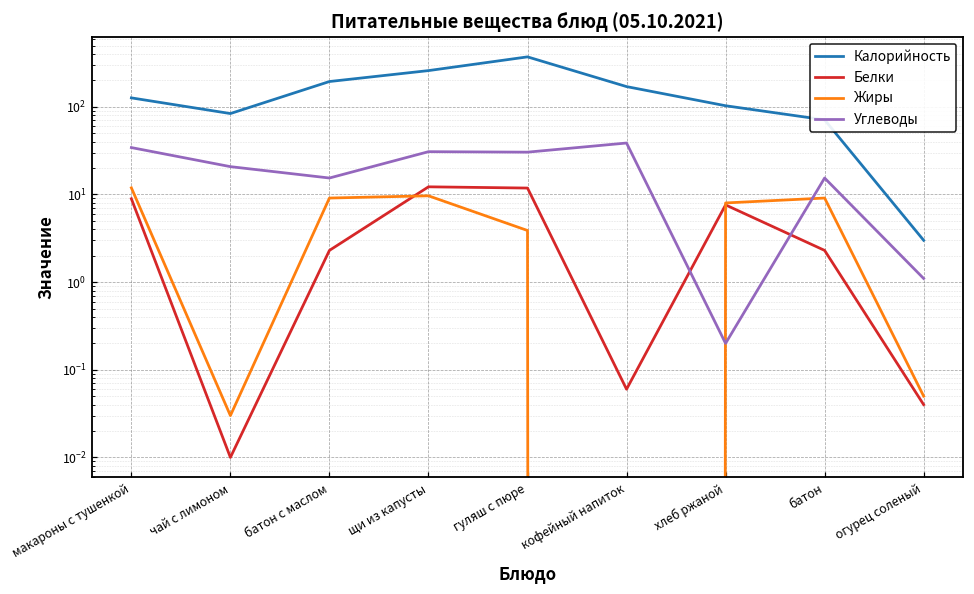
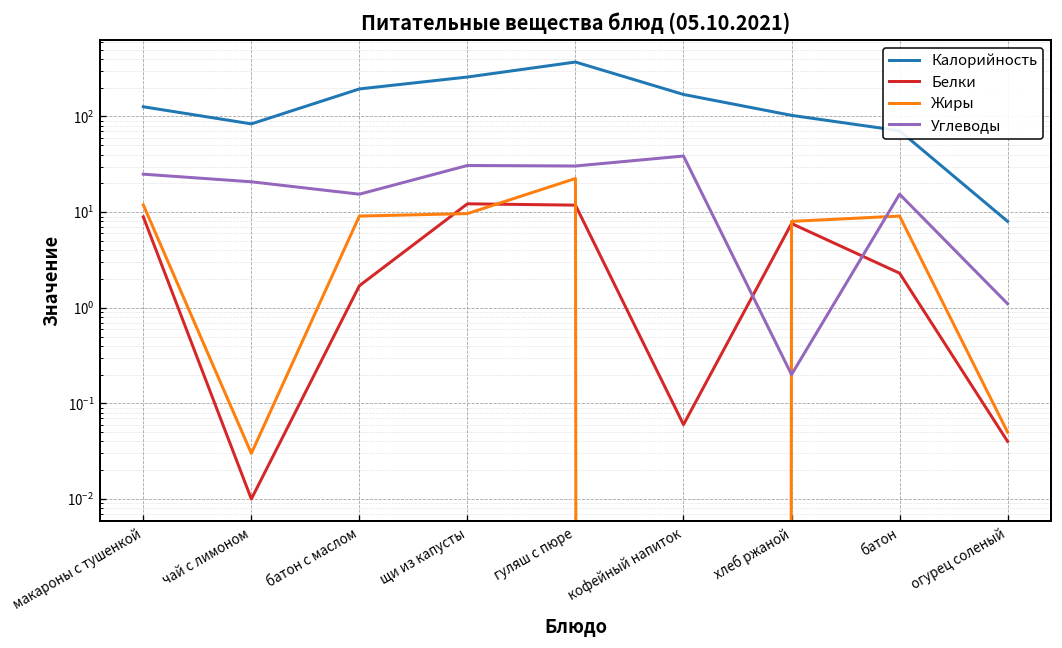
Углеводы, макароны с тушенкой: 34 -> 25
Белки, батон с маслом: 2.3 -> 1.7
Жиры, гуляш с пюре: 4 -> 22
Калорийность, огурец соленый: 3 -> 8
